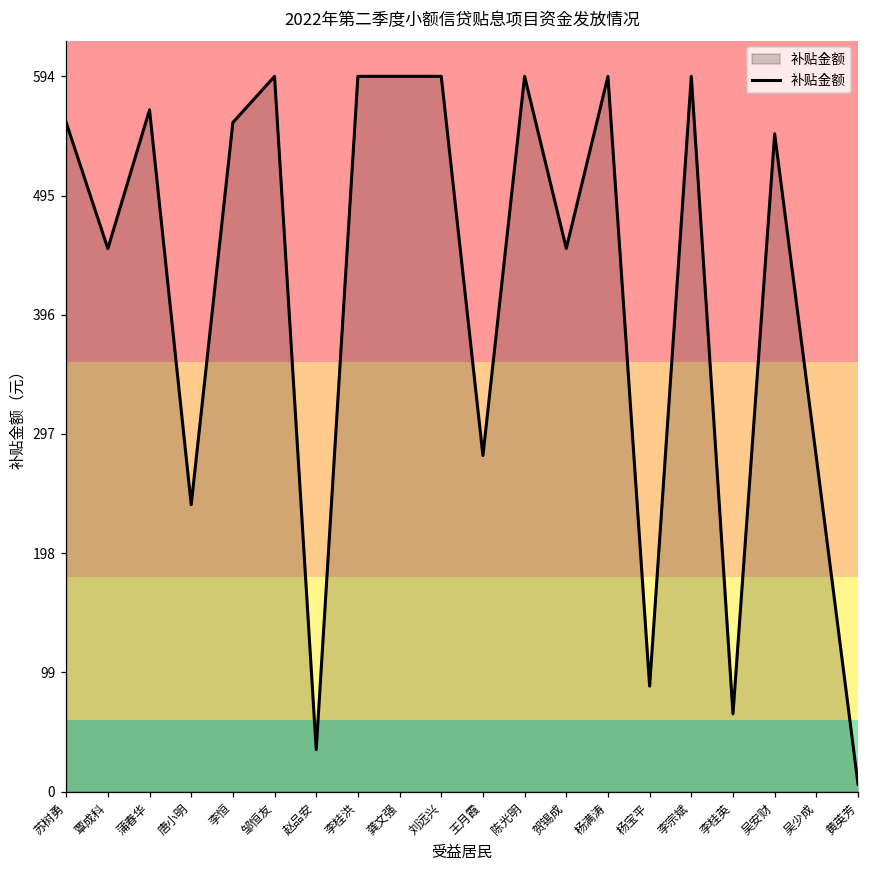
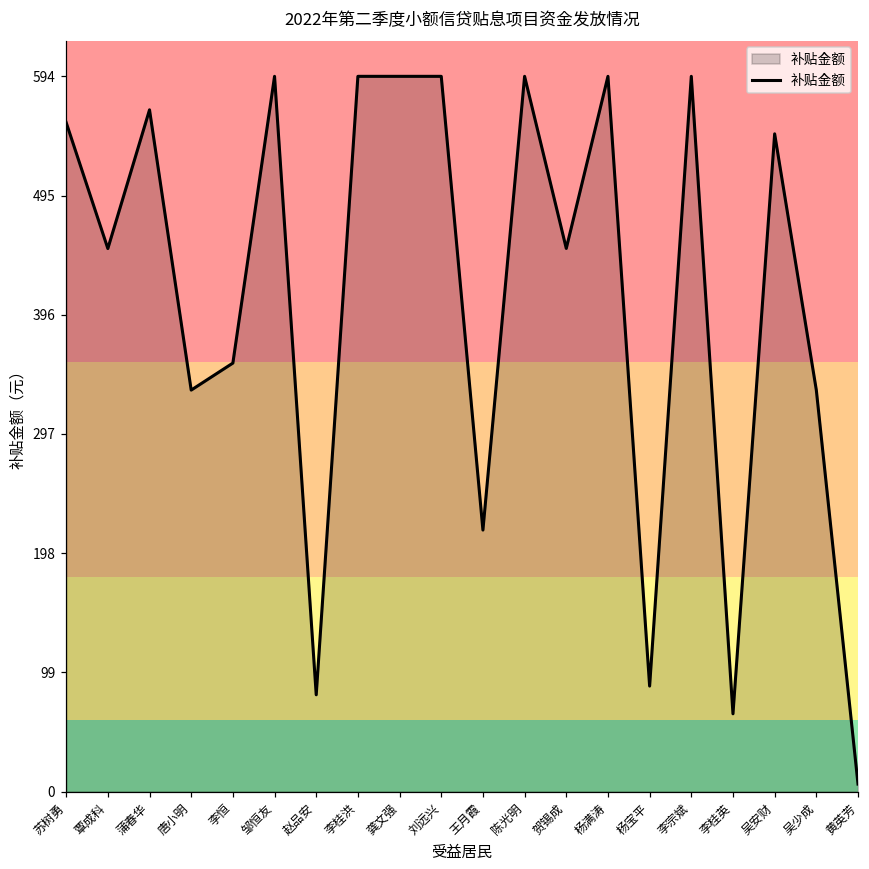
唐小明: 238 -> 334
李恒: 556 -> 356
赵品安: 35 -> 80
王月霞: 279 -> 217
吴少成: 278 -> 334
